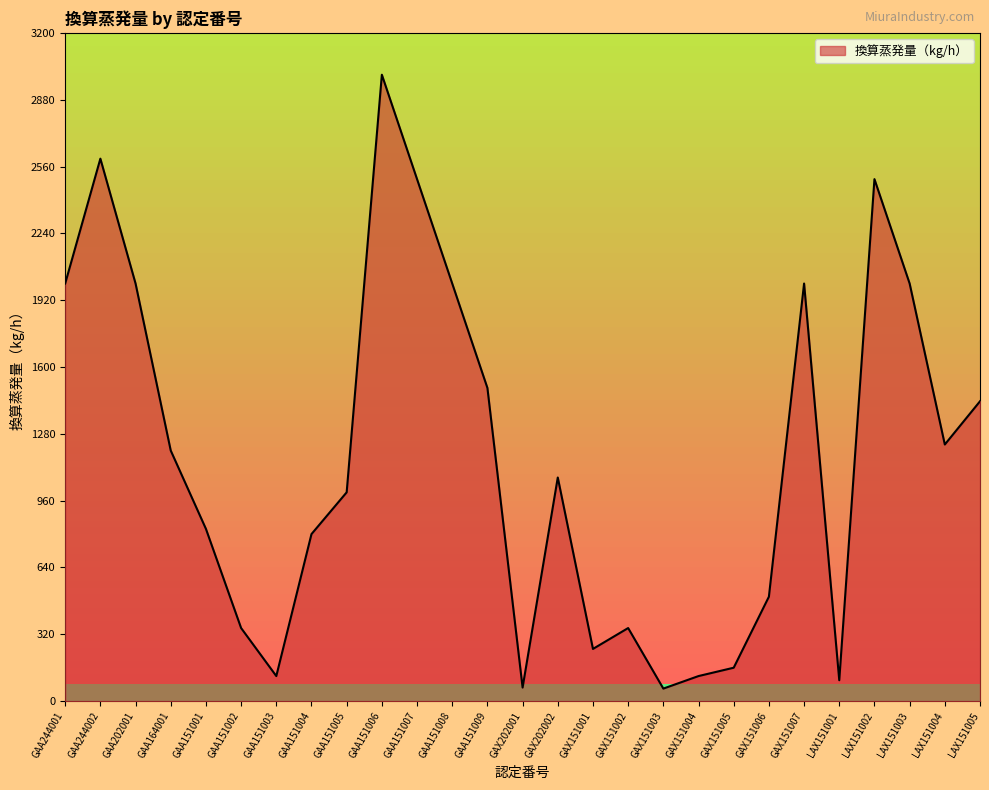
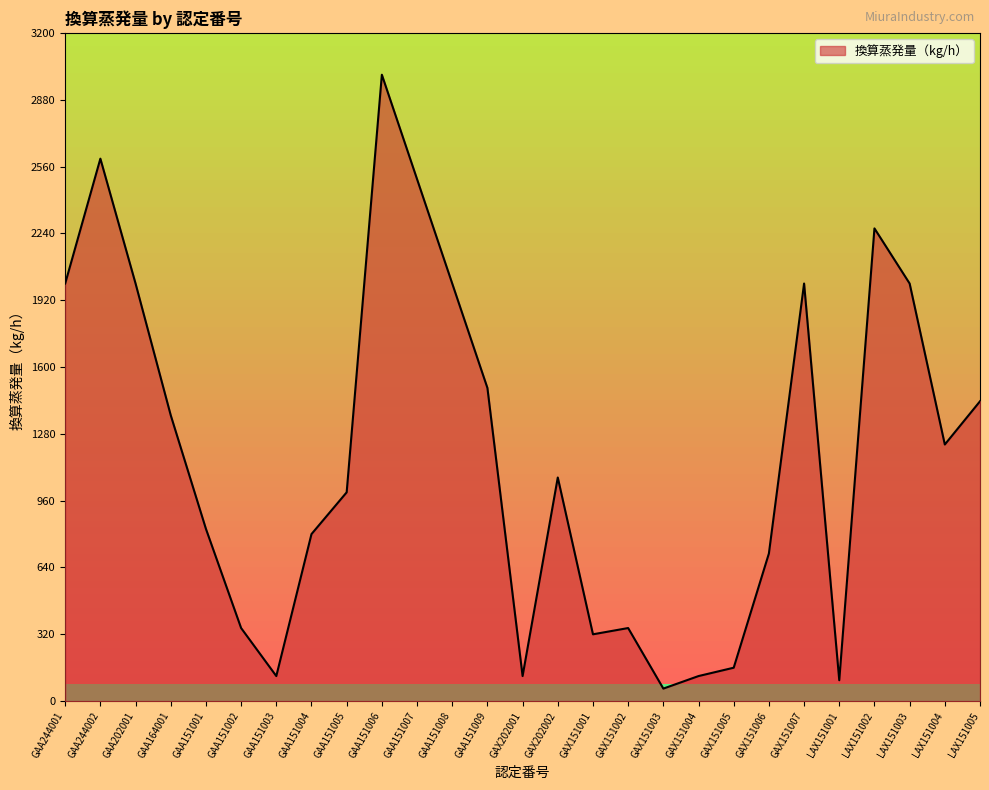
GAA164001: 1200 -> 1370
GAX202001: 70 -> 120
GAX151001: 250 -> 320
GAX151006: 500 -> 710
LAX151002: 2500 -> 2260
